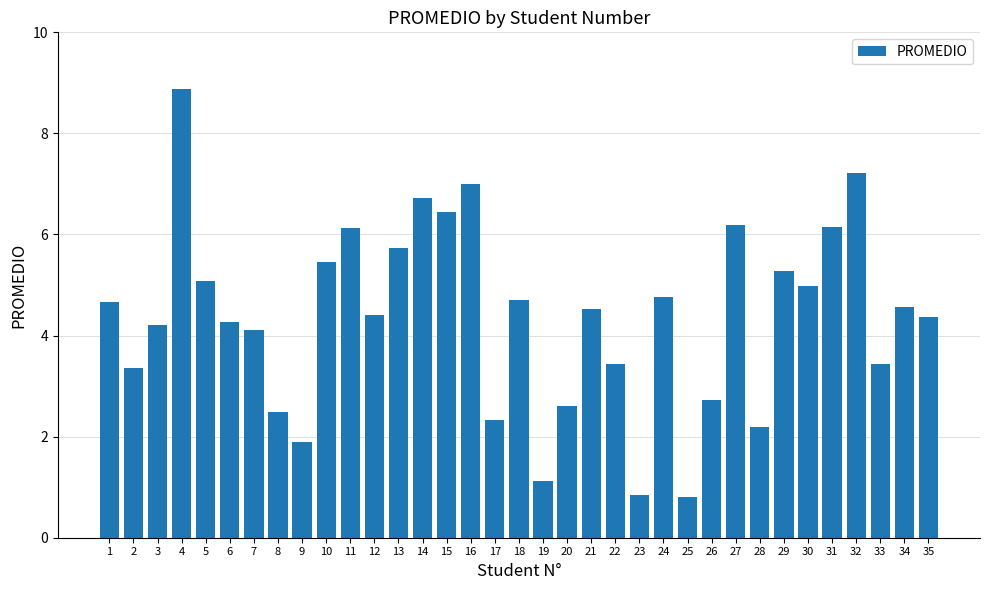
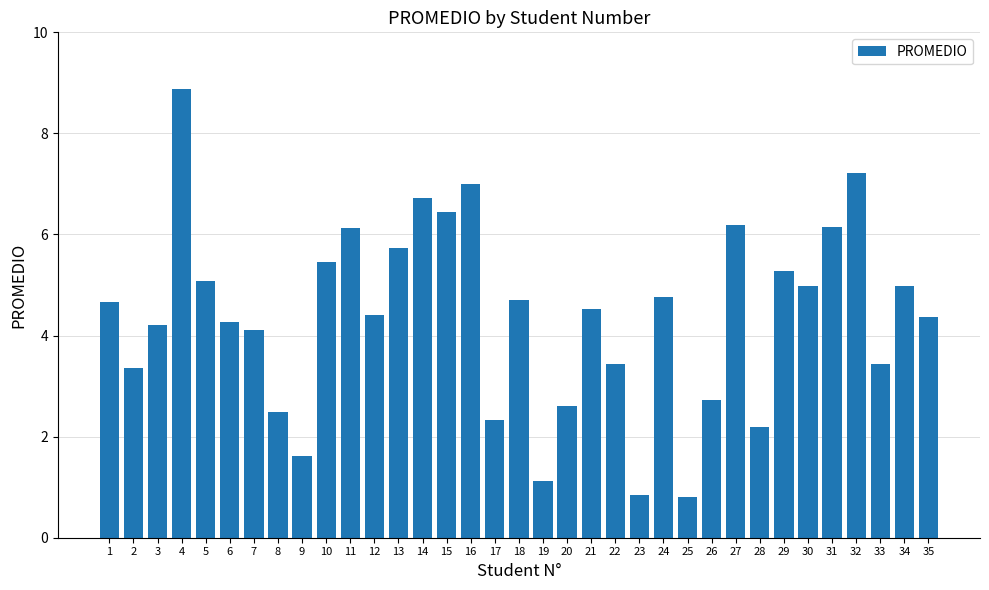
9: 1.9 -> 1.6
34: 4.6 -> 5.0
